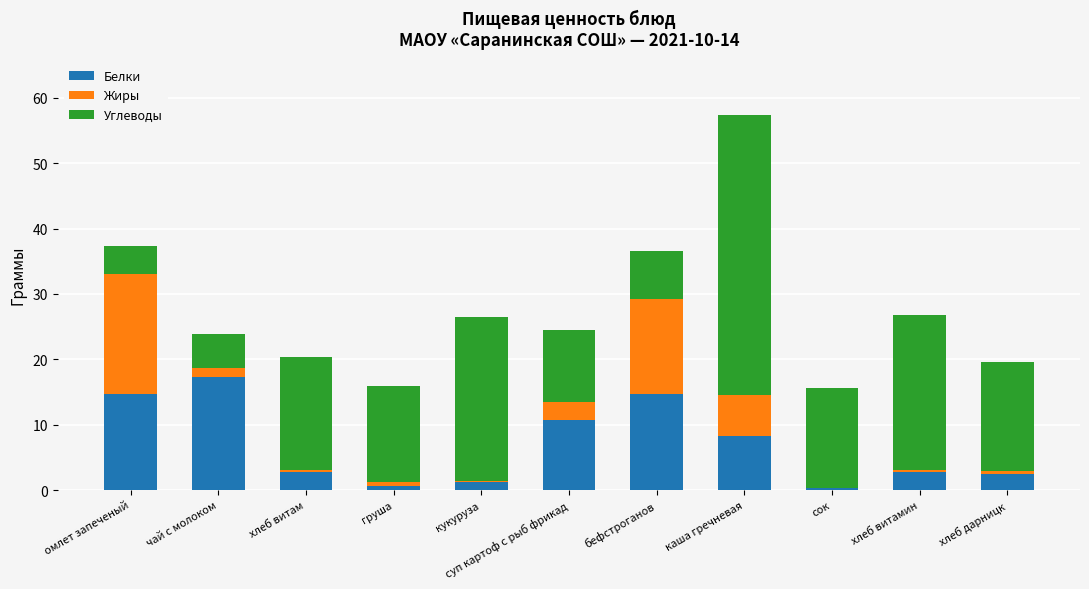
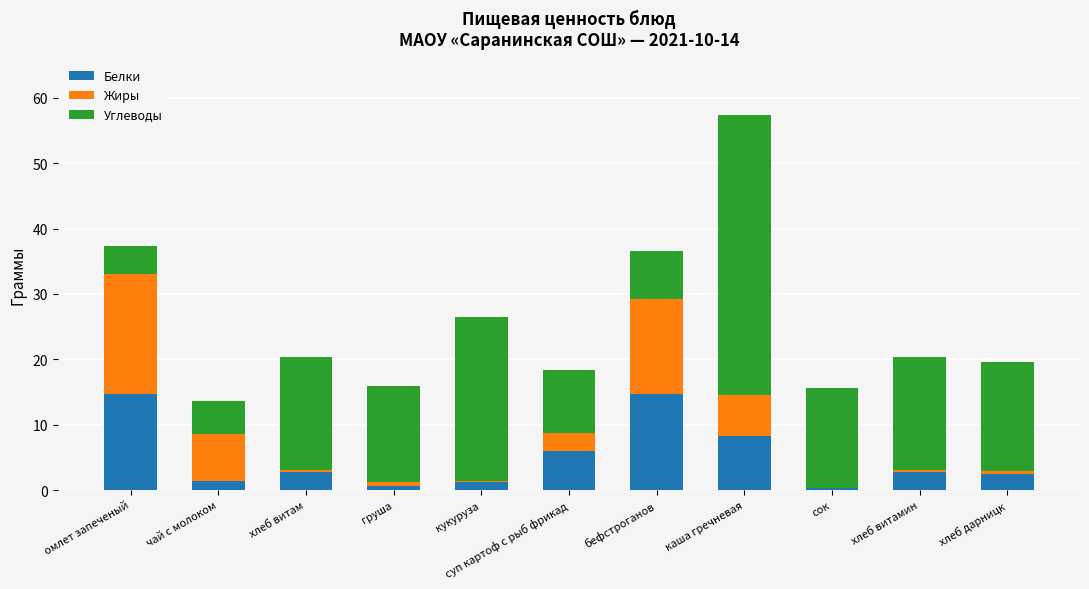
Белки, чай с молоком: 17 -> 1
Жиры, чай с молоком: 1 -> 7
Белки, суп картоф с рыб фрикад: 11 -> 6
Углеводы, суп картоф с рыб фрикад: 11 -> 10
Углеводы, хлеб витамин: 24 -> 17
